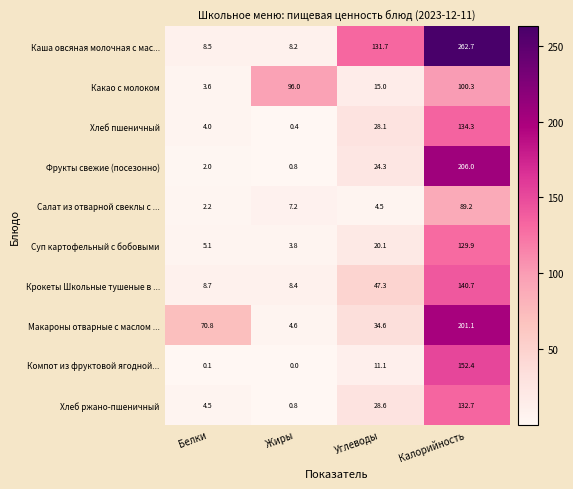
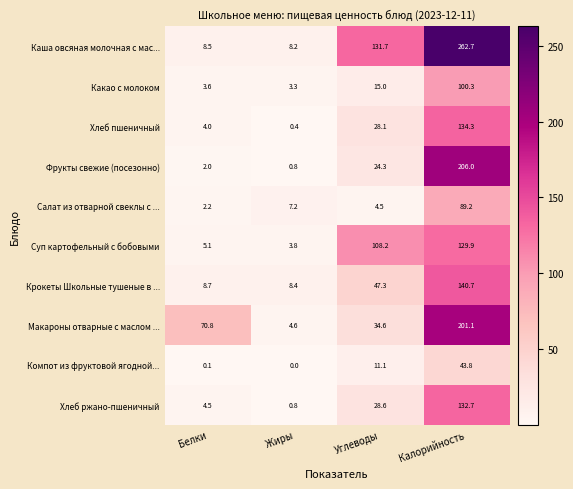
Какао с молоком, Жиры: 96.0 -> 3.3
Суп картофельный с бобовыми, Углеводы: 20.1 -> 108.2
Компот из фруктовой ягодной..., Калорийность: 152.4 -> 43.8
